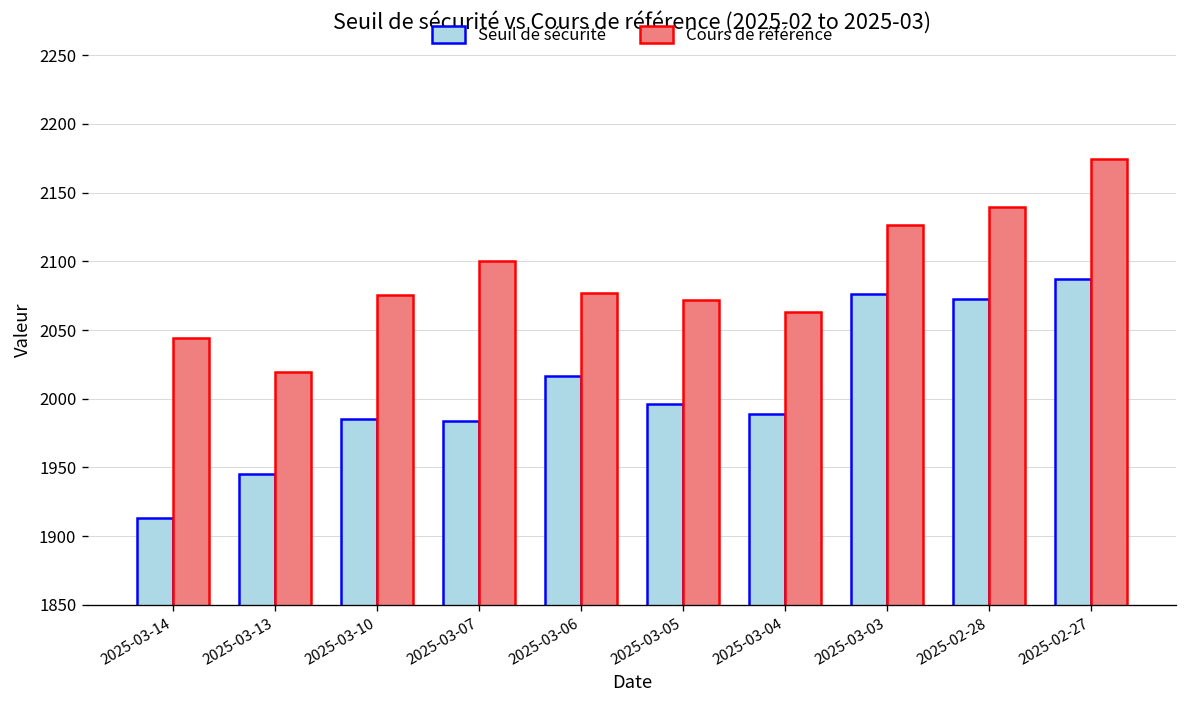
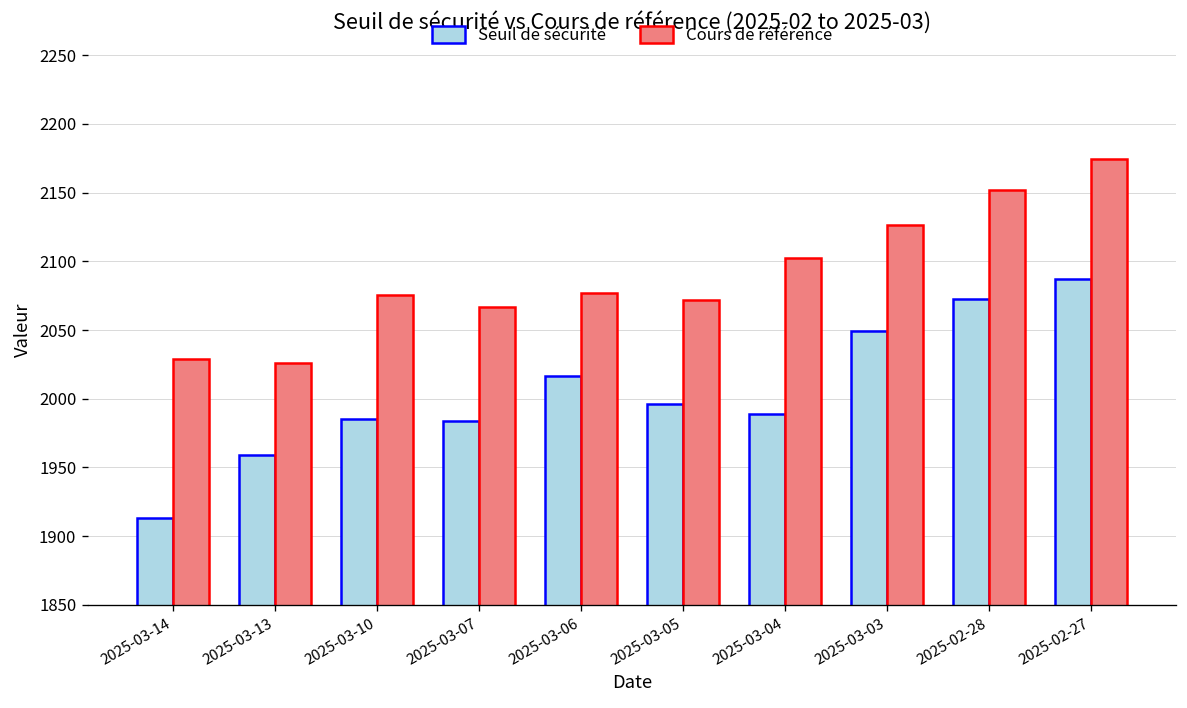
Cours de référence, 2025-03-14: 2044 -> 2029
Seuil de sécurité, 2025-03-13: 1945 -> 1959
Cours de référence, 2025-03-13: 2019 -> 2026
Cours de référence, 2025-03-07: 2101 -> 2067
Cours de référence, 2025-03-04: 2063 -> 2102
Seuil de sécurité, 2025-03-03: 2077 -> 2049
Cours de référence, 2025-02-28: 2140 -> 2152
